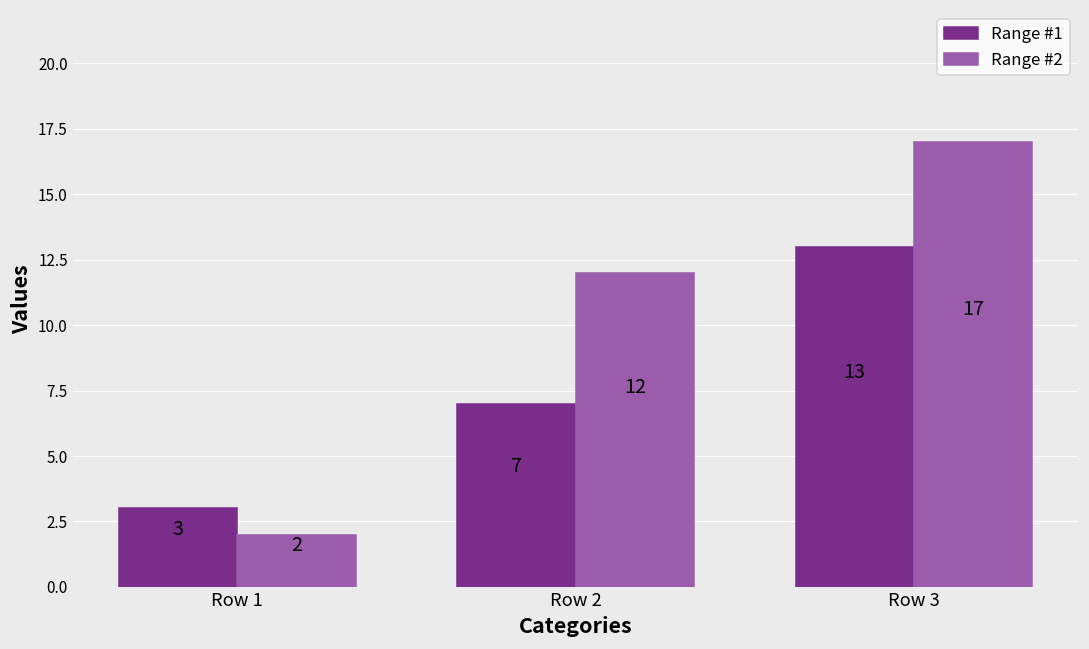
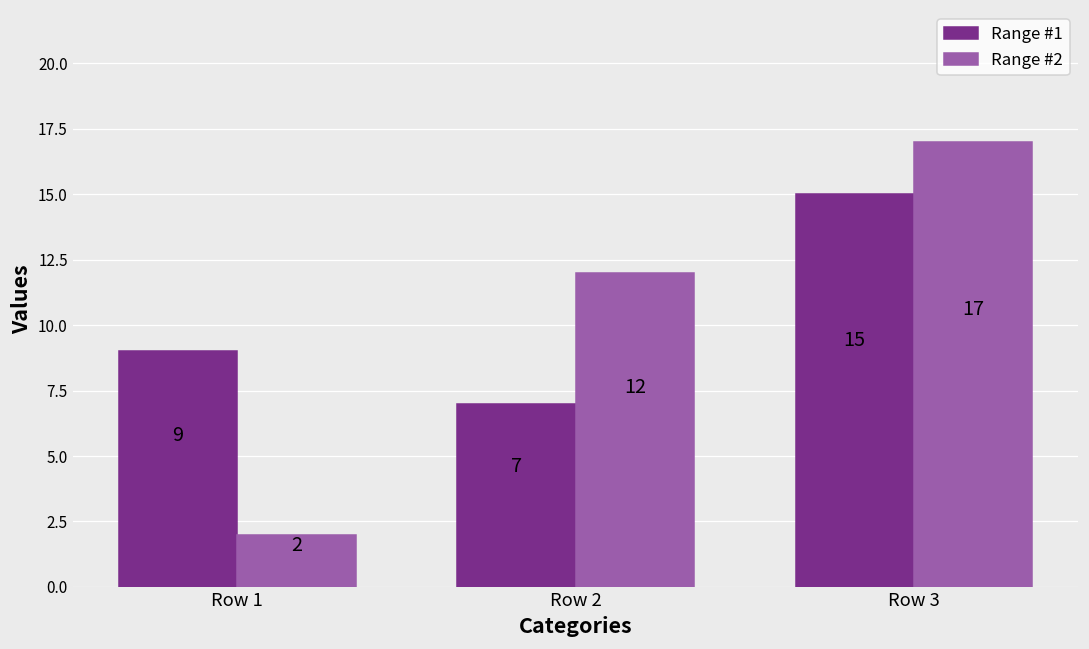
Range #1, Row 1: 3 -> 9
Range #1, Row 3: 13 -> 15
